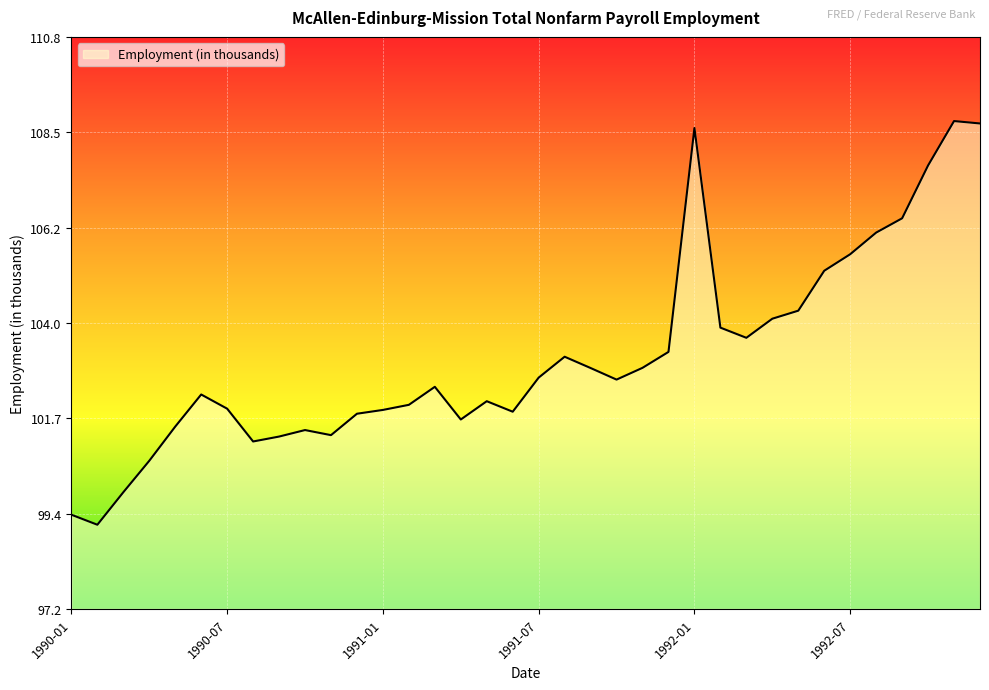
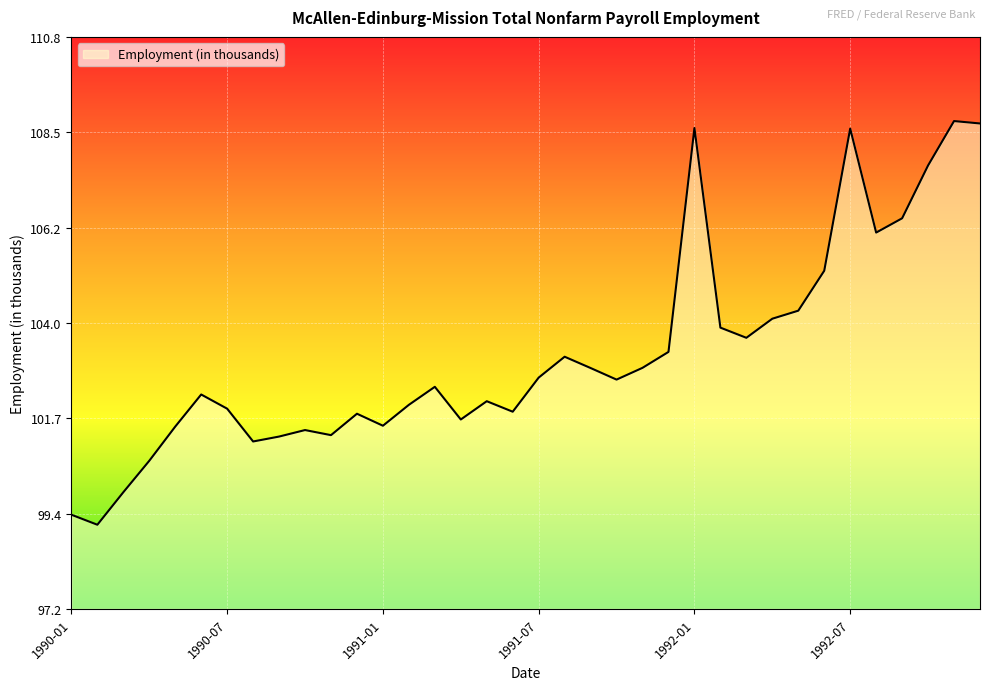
1991-01: 101.9 -> 101.5
1992-07: 105.6 -> 108.6
